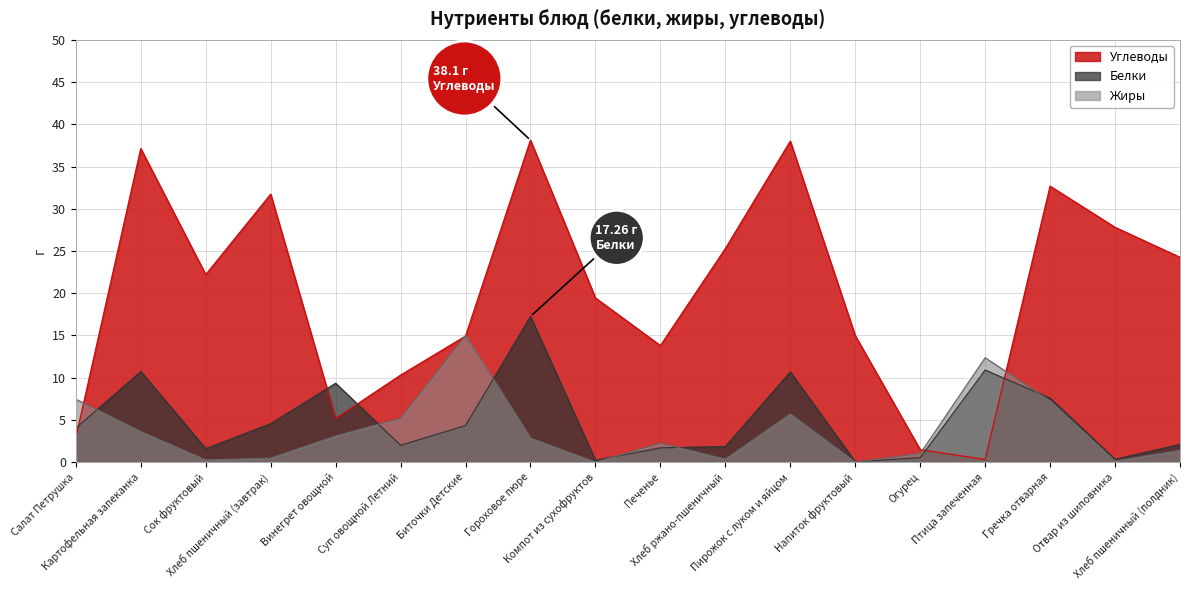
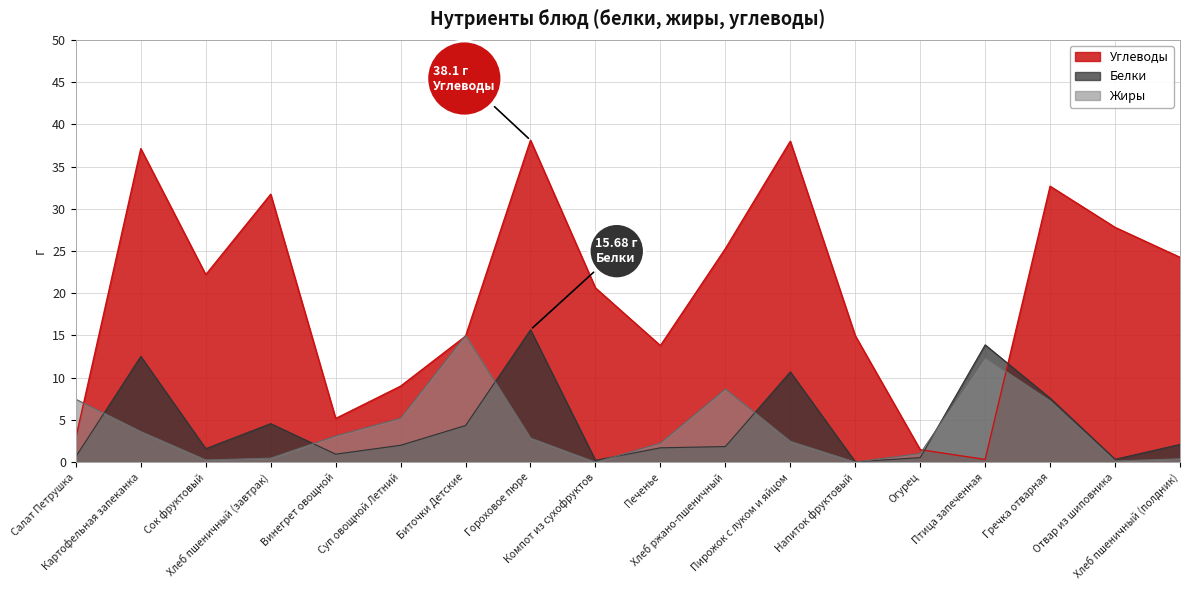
Белки, Салат Петрушка: 4 -> 1
Белки, Картофельная запеканка: 11 -> 13
Белки, Винегрет овощной: 9 -> 1
Углеводы, Суп овощной Летний: 10 -> 9
Белки, Гороховое пюре: 17.26 -> 15.68
Углеводы, Компот из сухофруктов: 19 -> 21
Жиры, Хлеб ржано-пшеничный: 0 -> 9
Жиры, Пирожок с луком и яйцом: 6 -> 2
Белки, Птица запеченная: 11 -> 14
Жиры, Хлеб пшеничный (полдник): 1 -> 0
